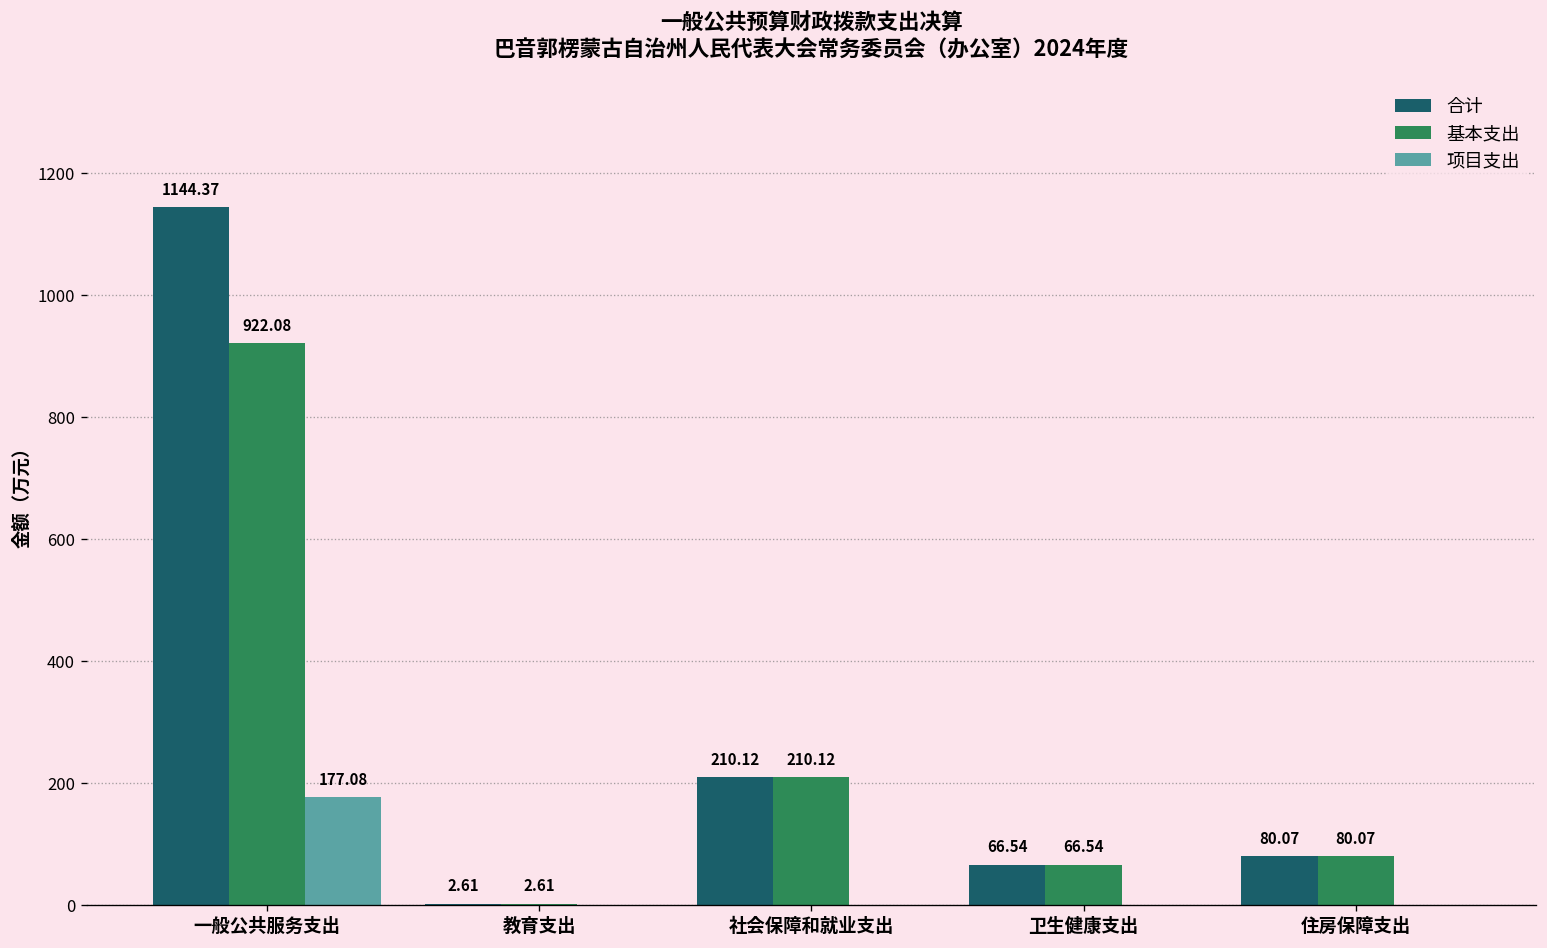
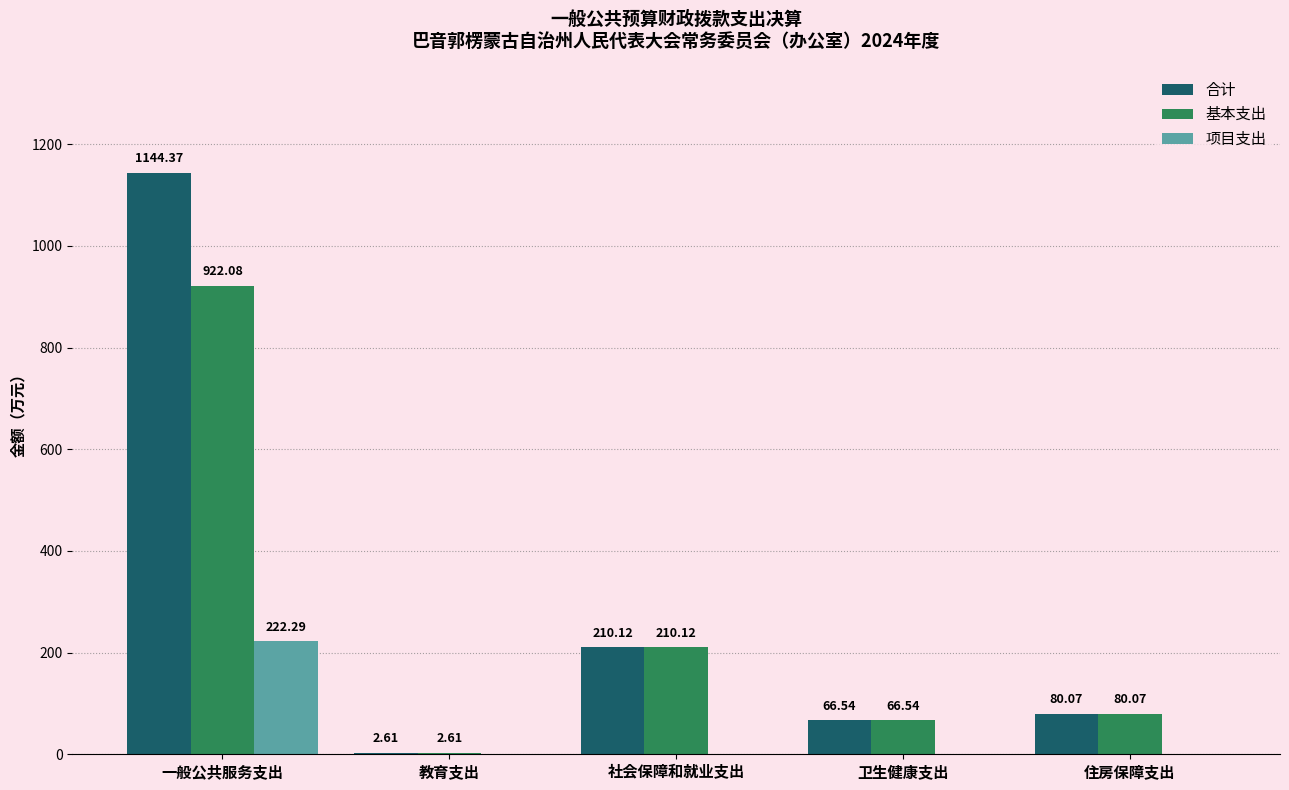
项目支出, 一般公共服务支出: 177.08 -> 222.29
